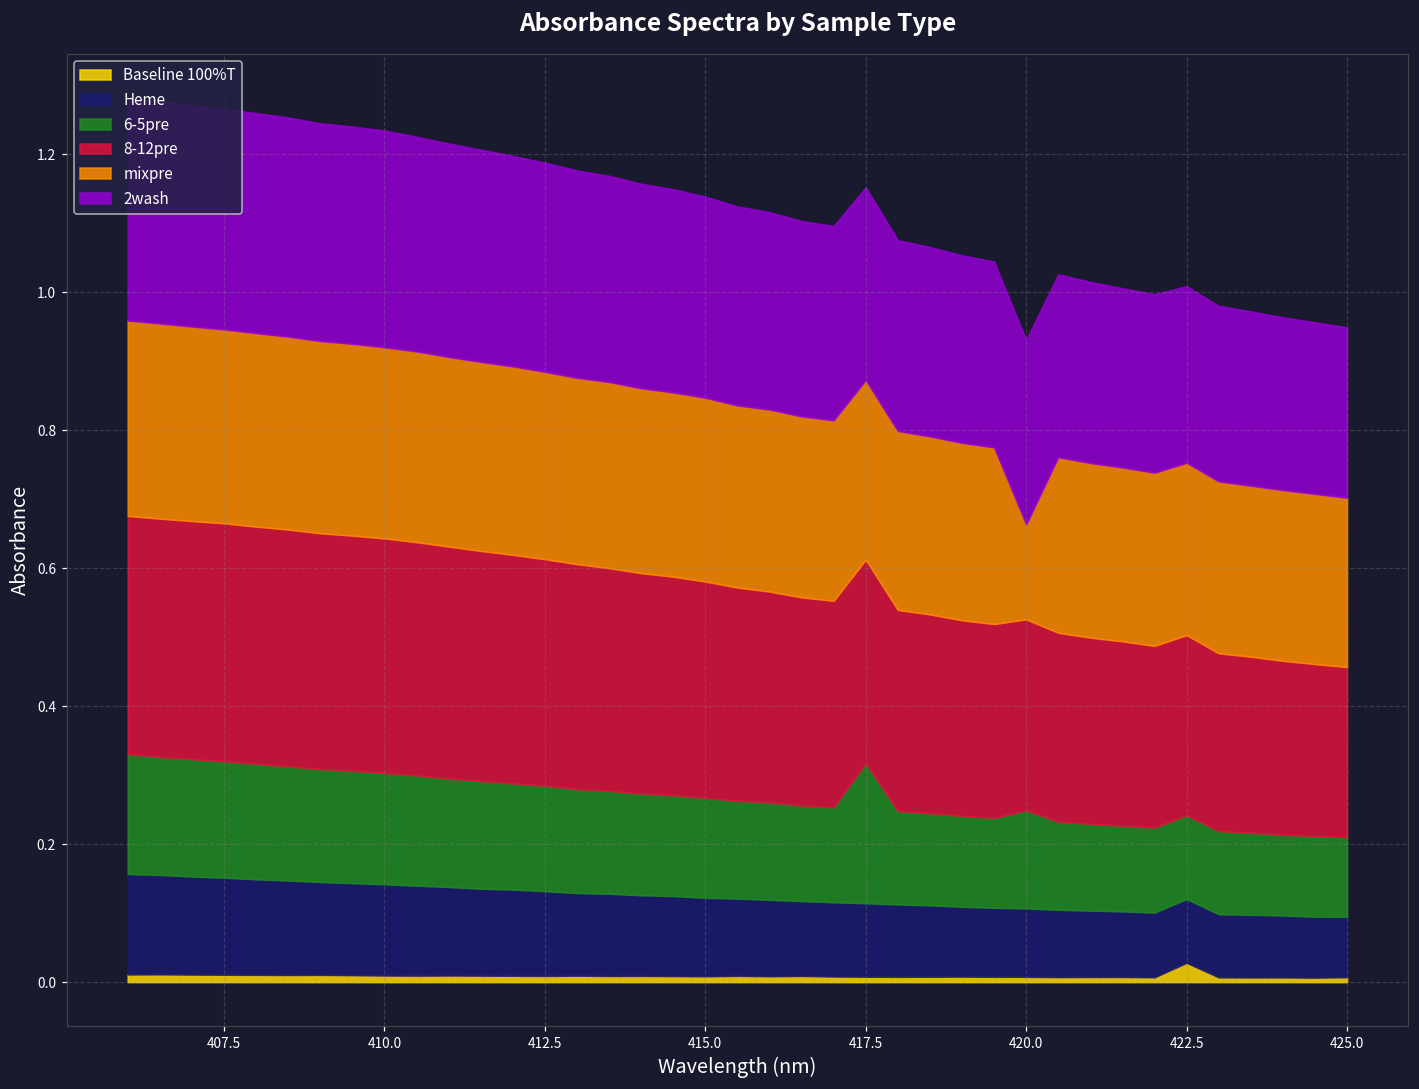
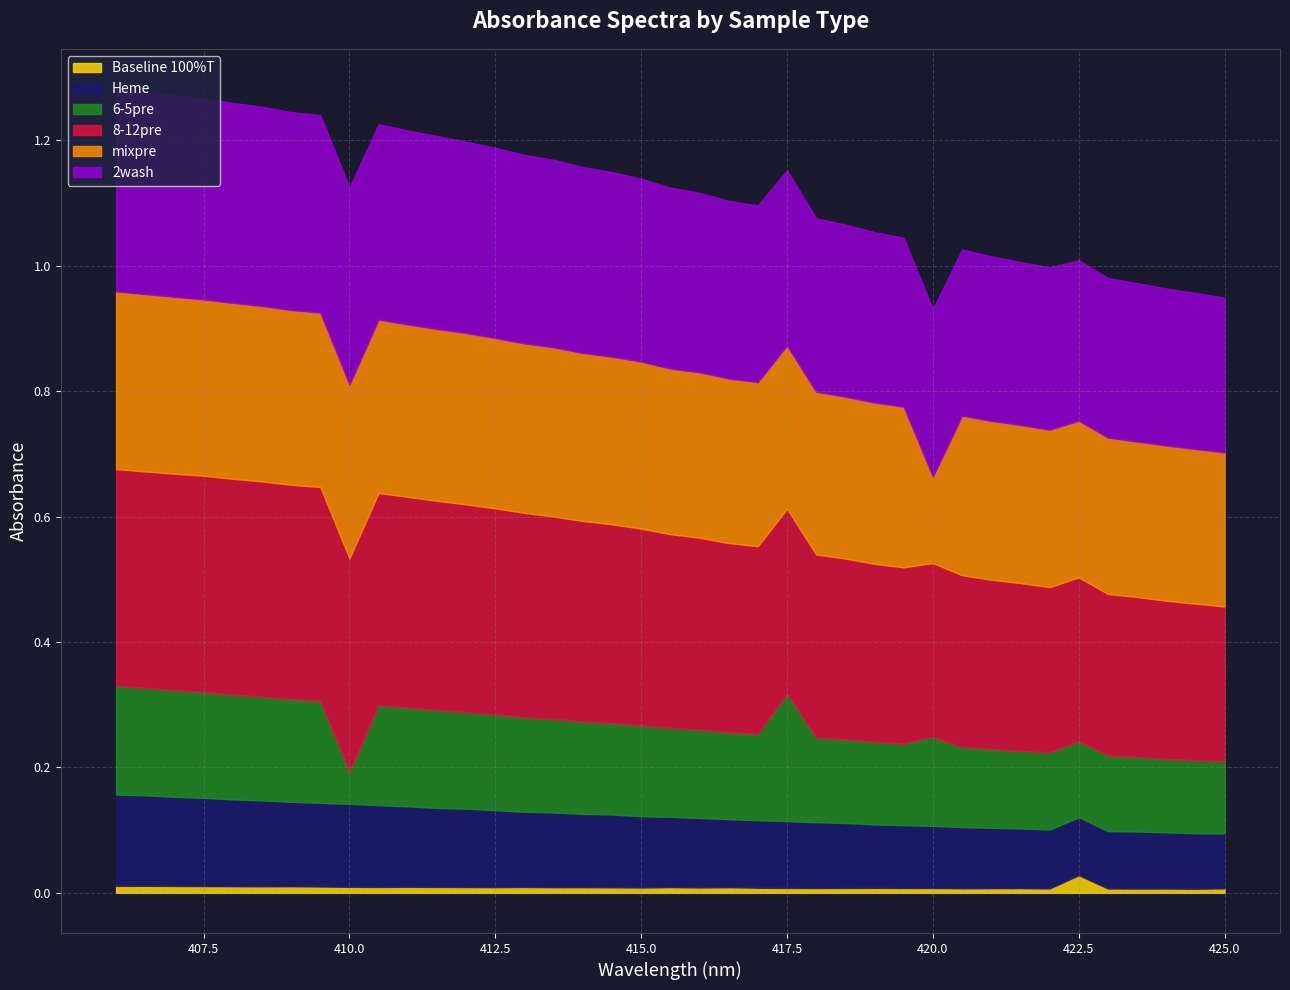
6-5pre, 410.0: 0.16 -> 0.05
